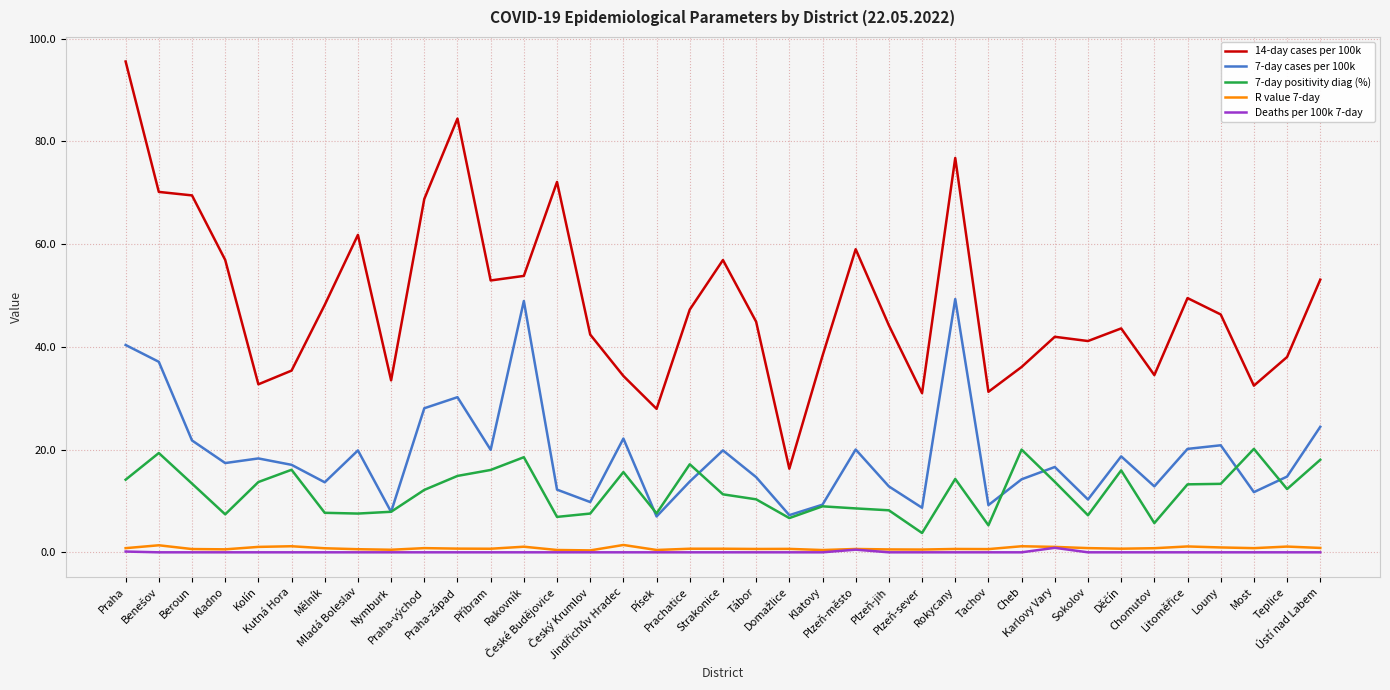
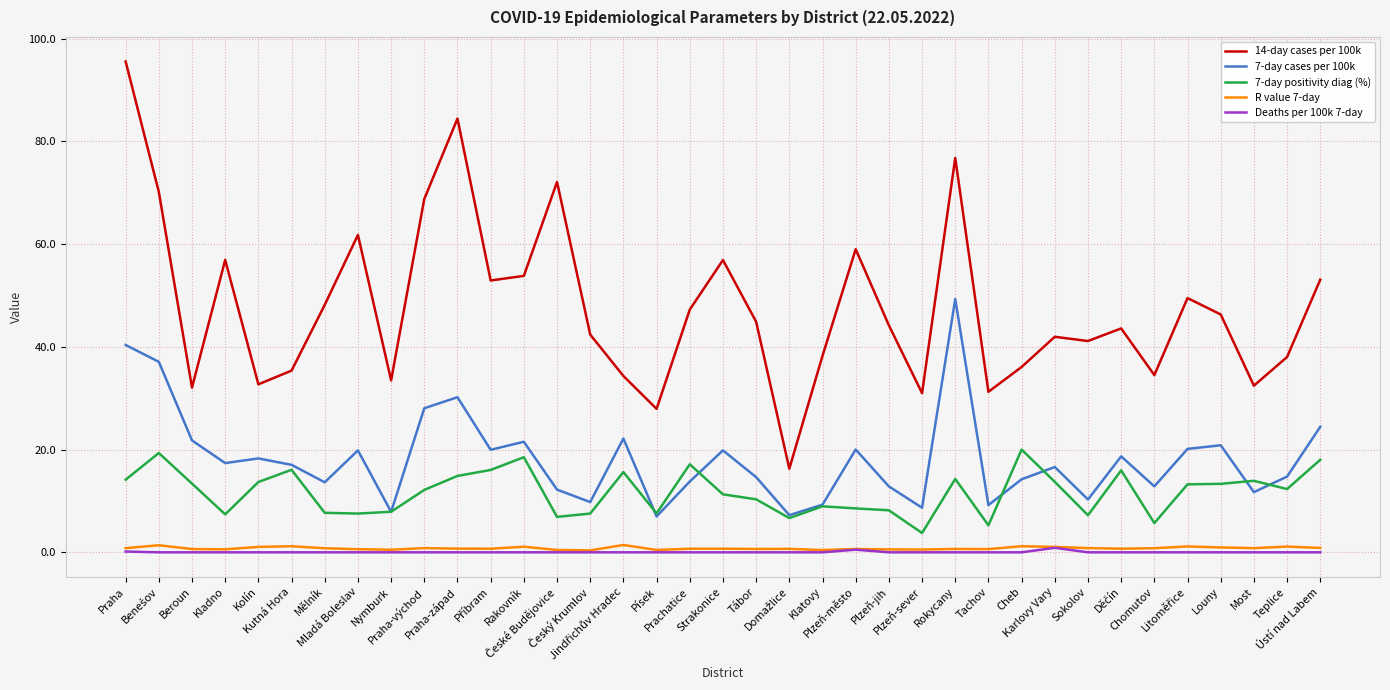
14-day cases per 100k, Beroun: 69 -> 32
7-day cases per 100k, Rakovník: 49 -> 22
7-day positivity diag (%), Most: 20 -> 14
